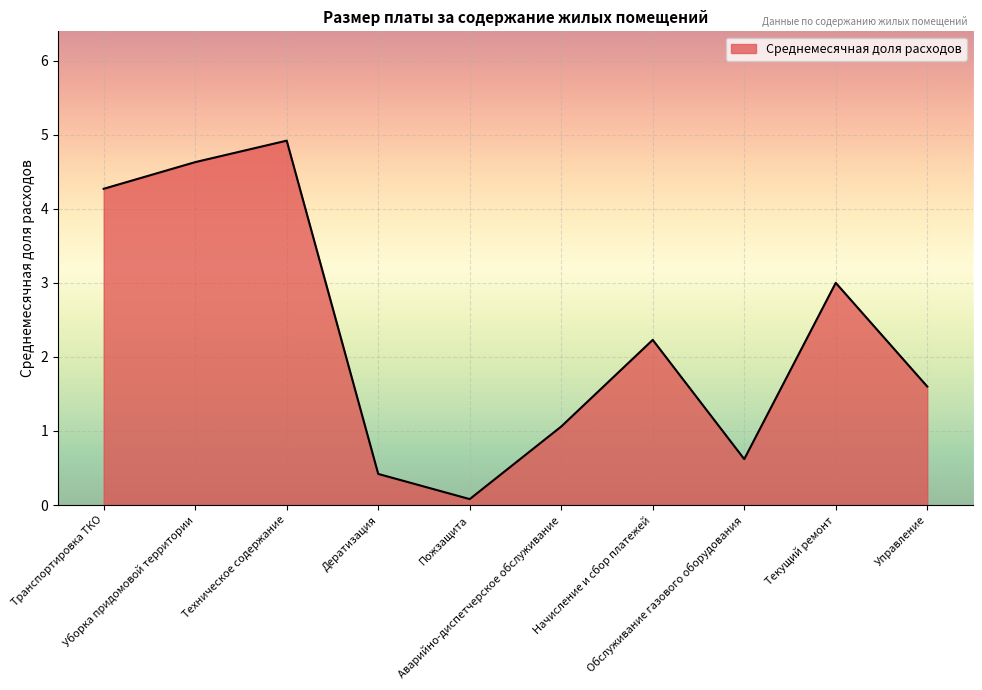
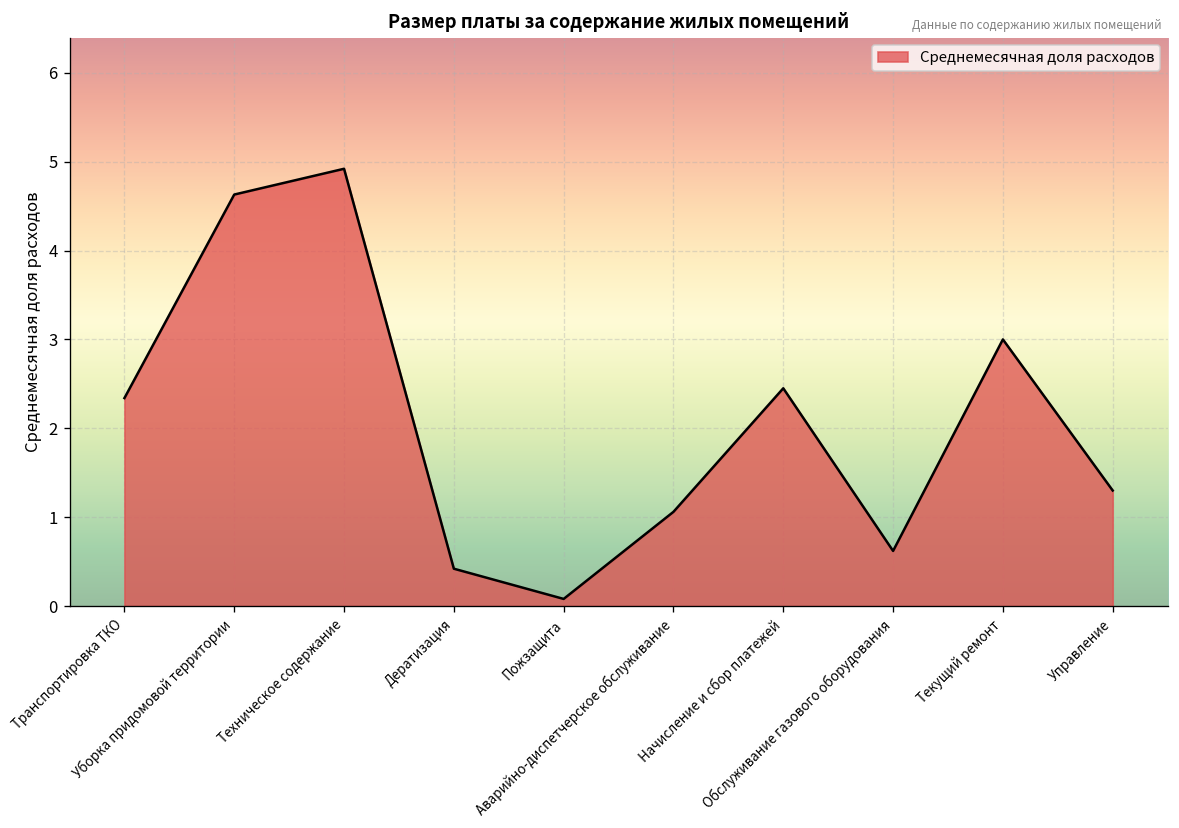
Транспортировка ТКО: 4.3 -> 2.3
Начисление и сбор платежей: 2.2 -> 2.5
Управление: 1.6 -> 1.3
